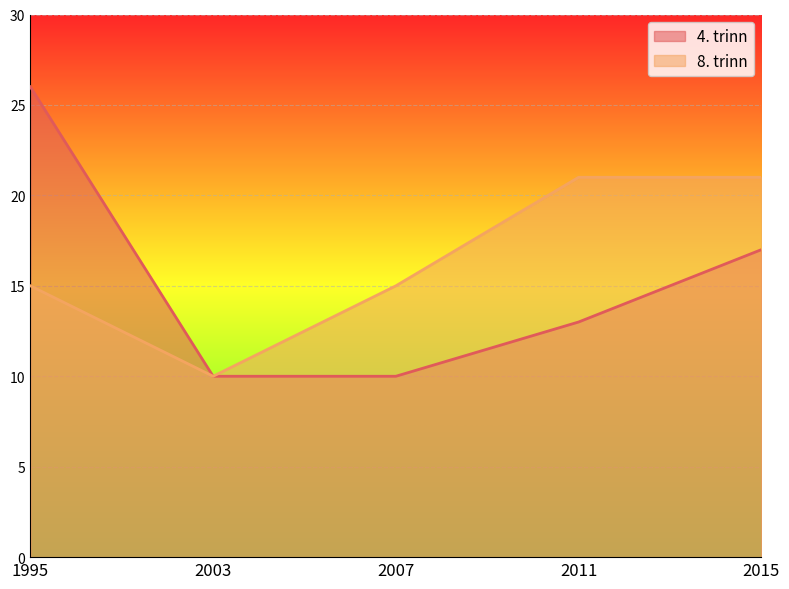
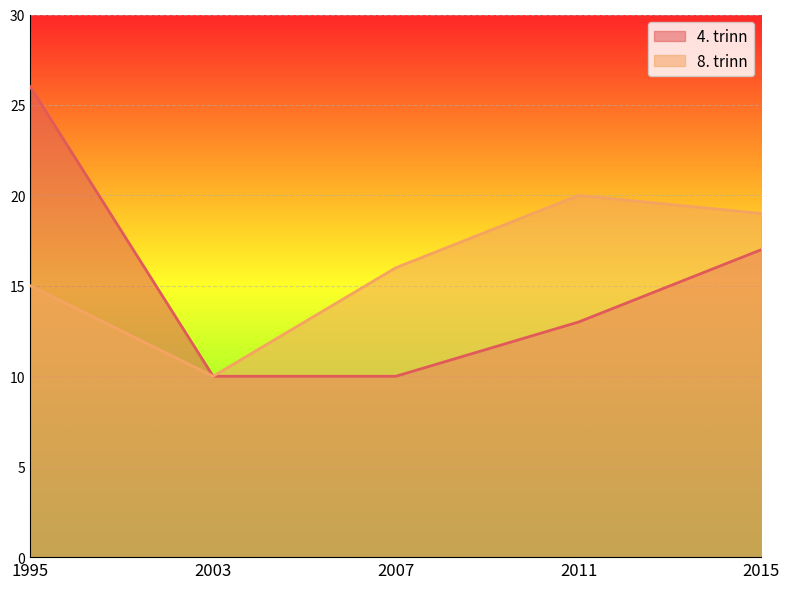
8. trinn, 2007: 15 -> 16
8. trinn, 2011: 21 -> 20
8. trinn, 2015: 21 -> 19
